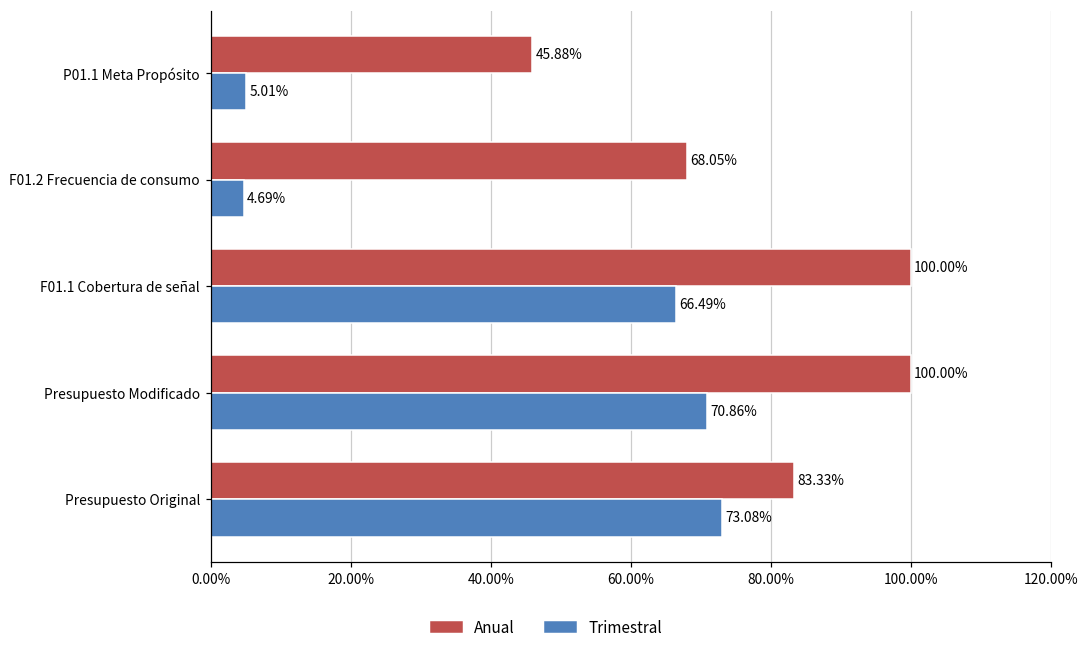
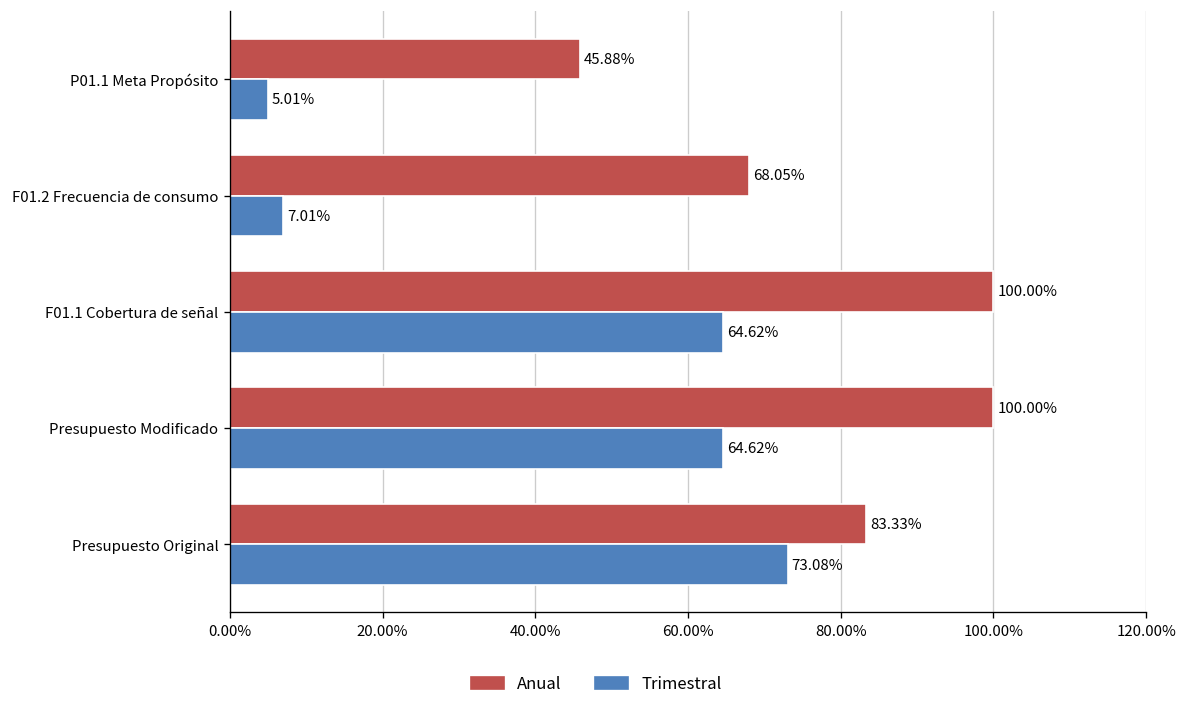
Trimestral, F01.2 Frecuencia de consumo: 4.69% -> 7.01%
Trimestral, F01.1 Cobertura de señal: 66.49% -> 64.62%
Trimestral, Presupuesto Modificado: 70.86% -> 64.62%
